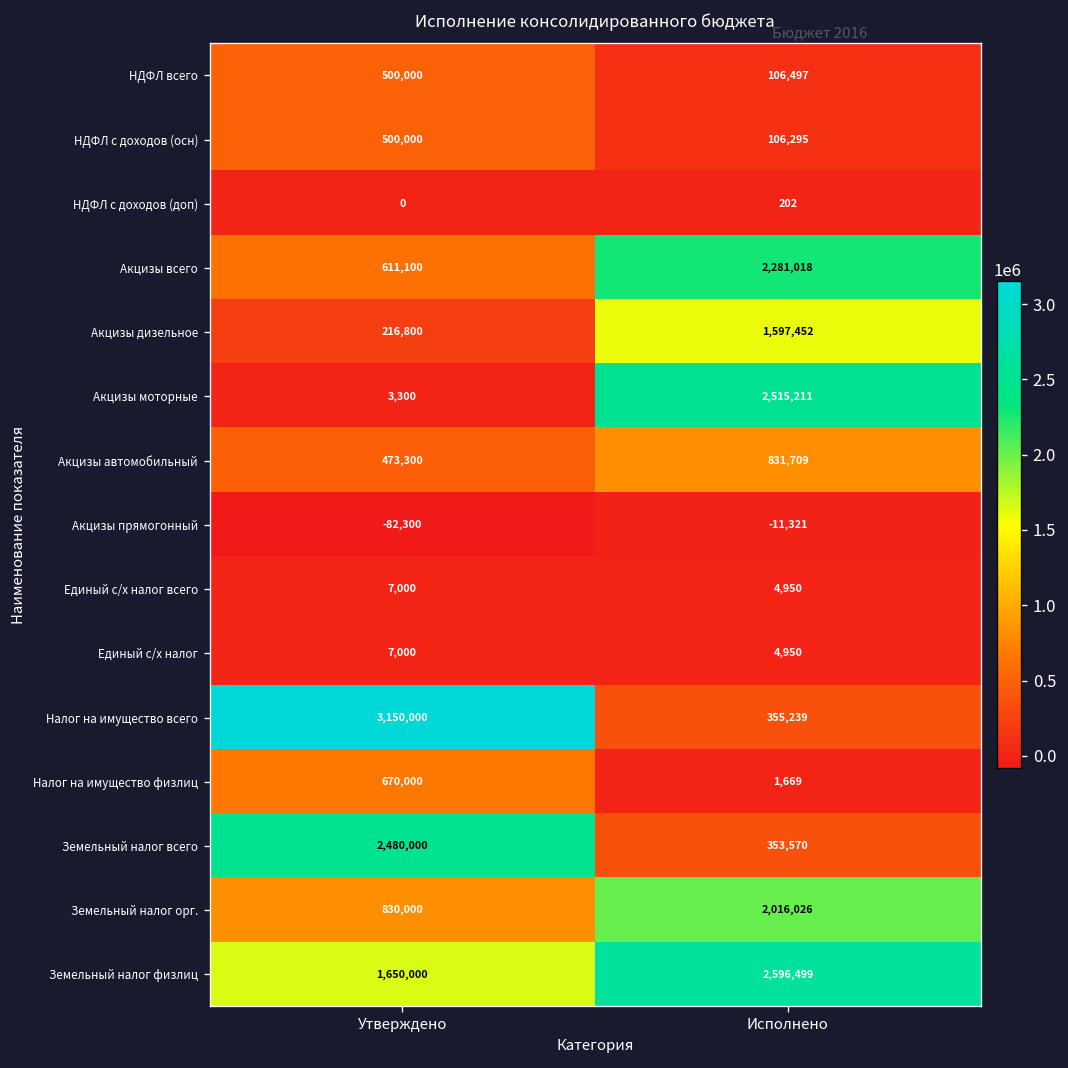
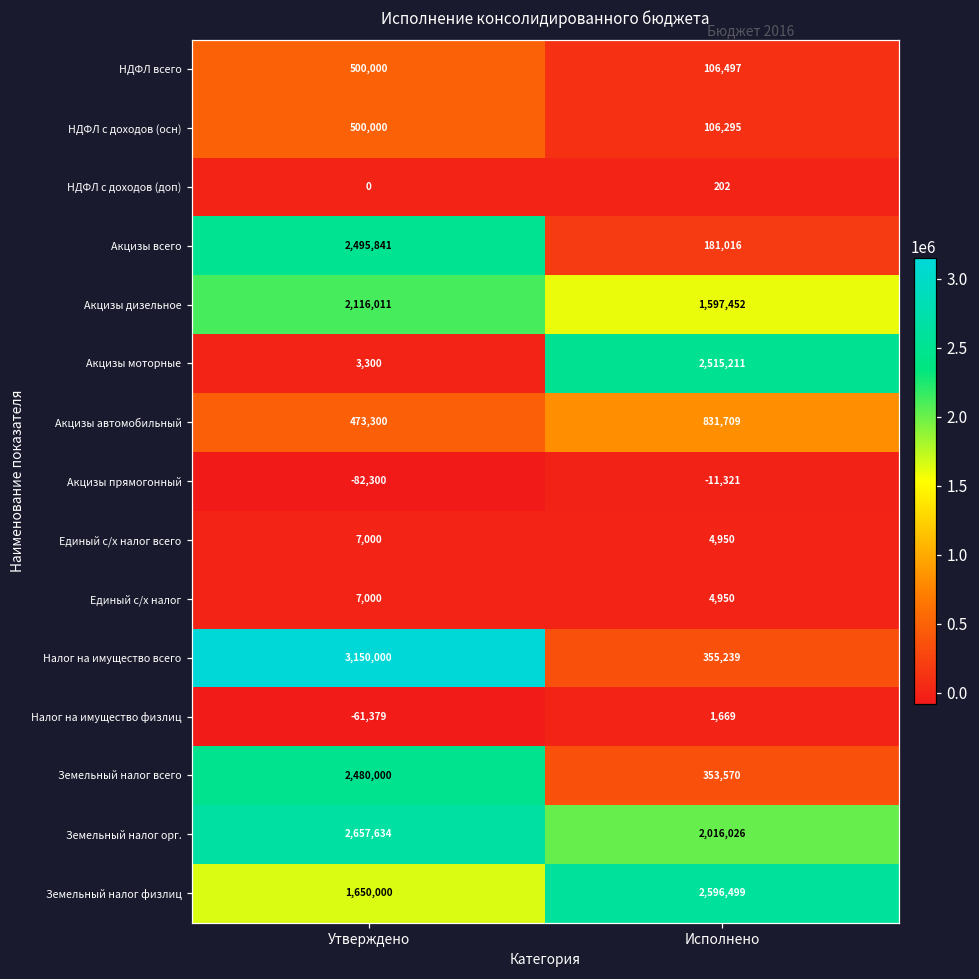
Акцизы всего, Утверждено: 611,100 -> 2,495,841
Акцизы всего, Исполнено: 2,281,018 -> 181,016
Акцизы дизельное, Утверждено: 216,800 -> 2,116,011
Налог на имущество физлиц, Утверждено: 670,000 -> -61,379
Земельный налог орг., Утверждено: 830,000 -> 2,657,634
